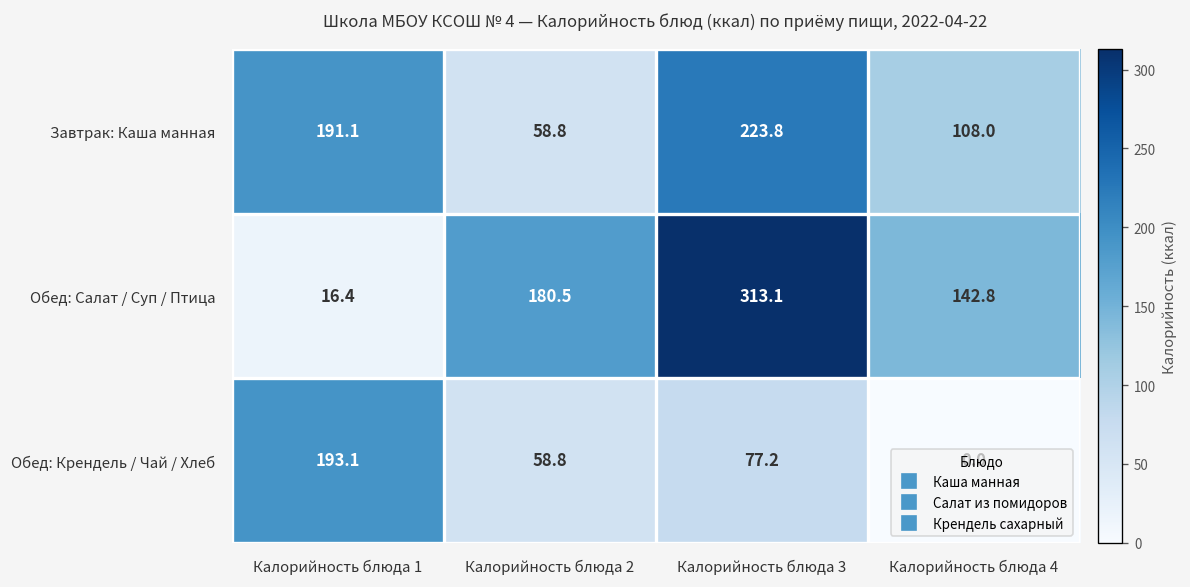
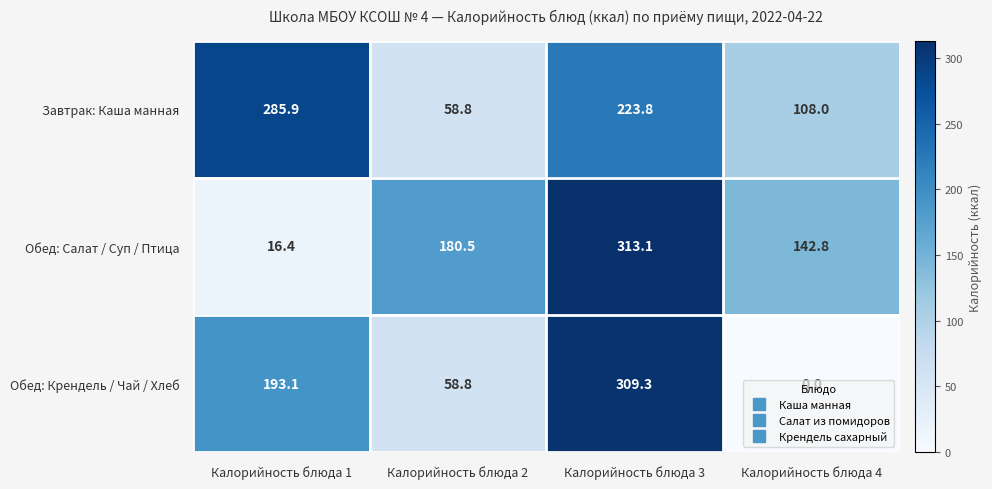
Завтрак: Каша манная, Калорийность блюда 1: 191.1 -> 285.9
Обед: Крендель / Чай / Хлеб, Калорийность блюда 3: 77.2 -> 309.3
